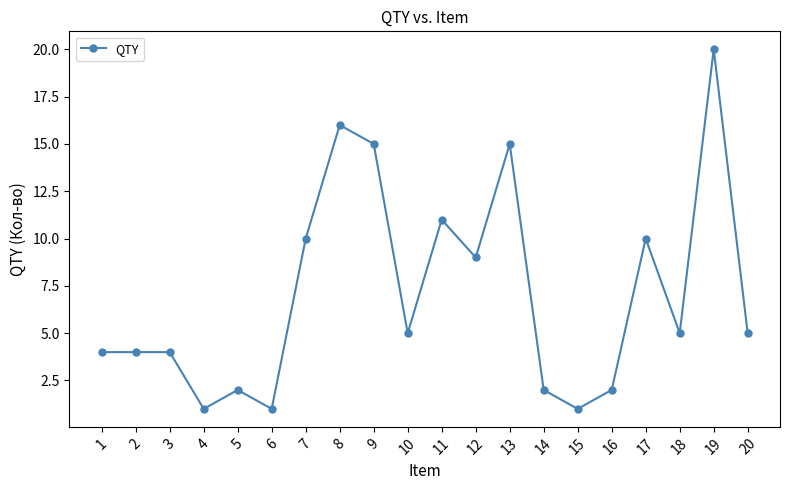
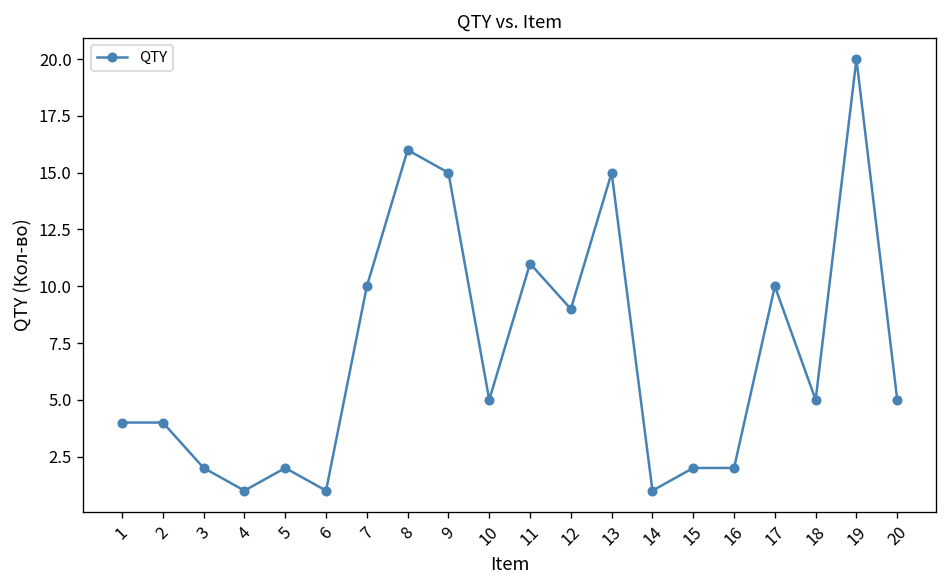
3: 4 -> 2
14: 2 -> 1
15: 1 -> 2
